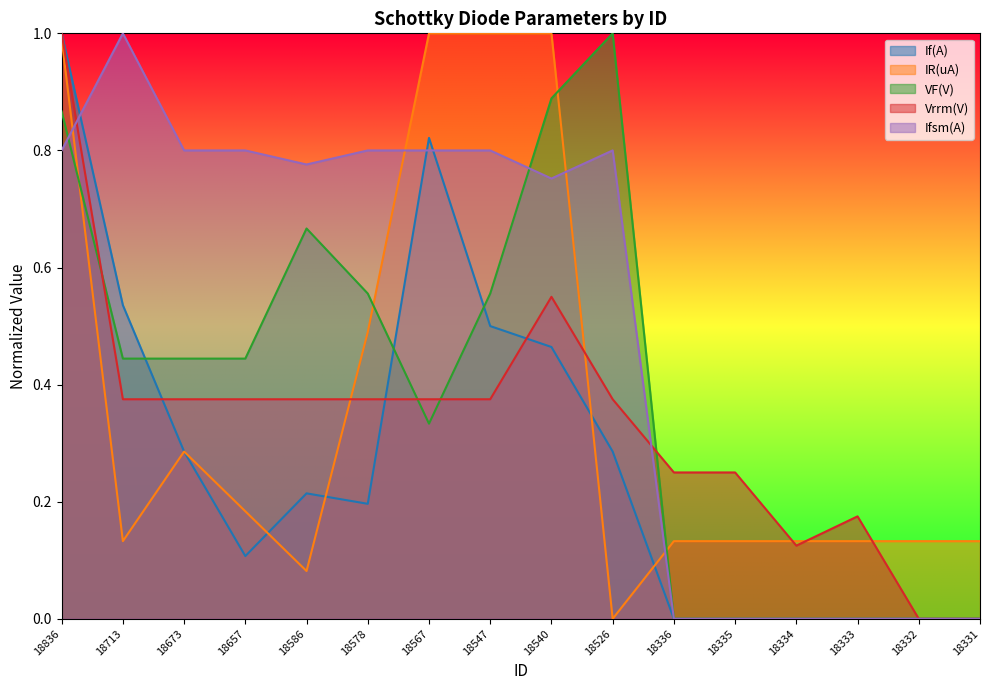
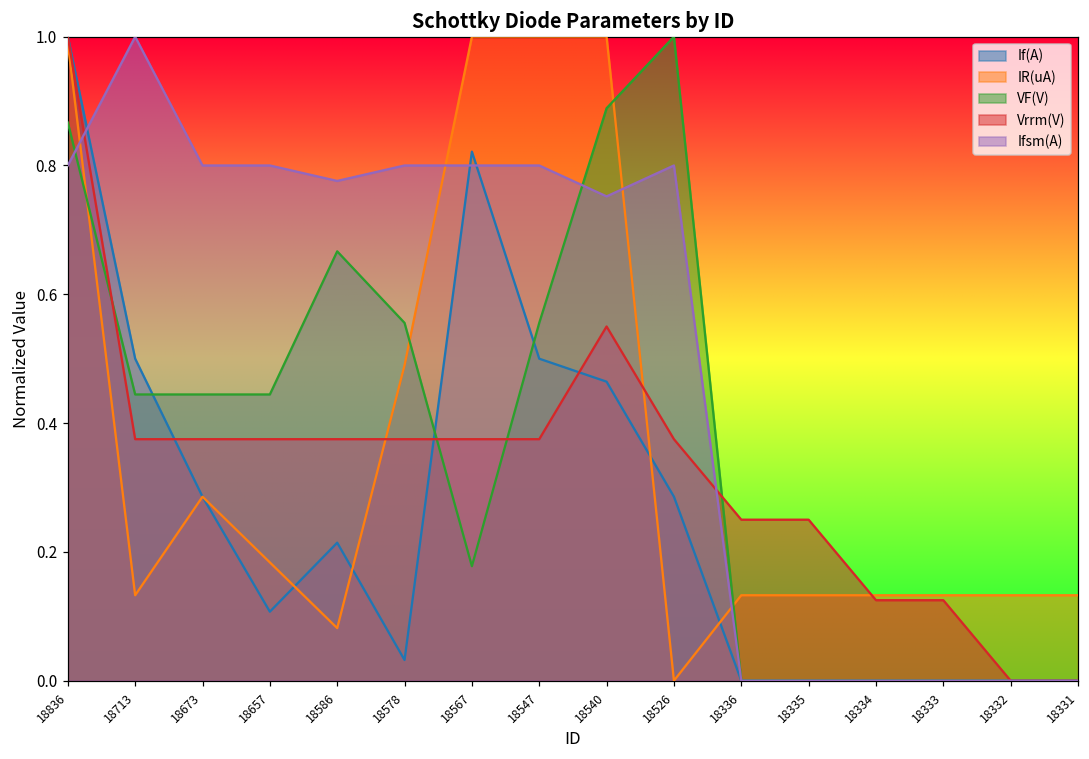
If(A), 18713: 0.54 -> 0.50
If(A), 18578: 0.20 -> 0.03
VF(V), 18567: 0.33 -> 0.18
Vrrm(V), 18333: 0.17 -> 0.12
